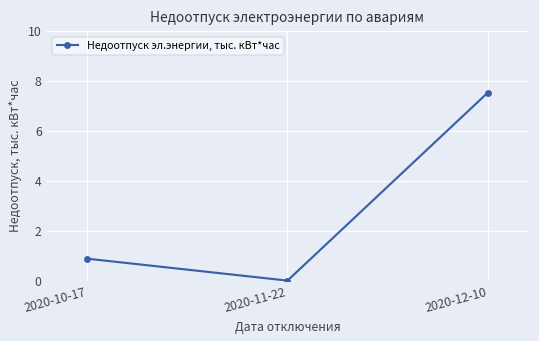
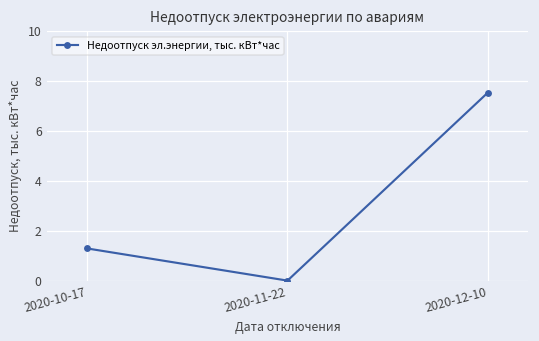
2020-10-17: 0.9 -> 1.3
